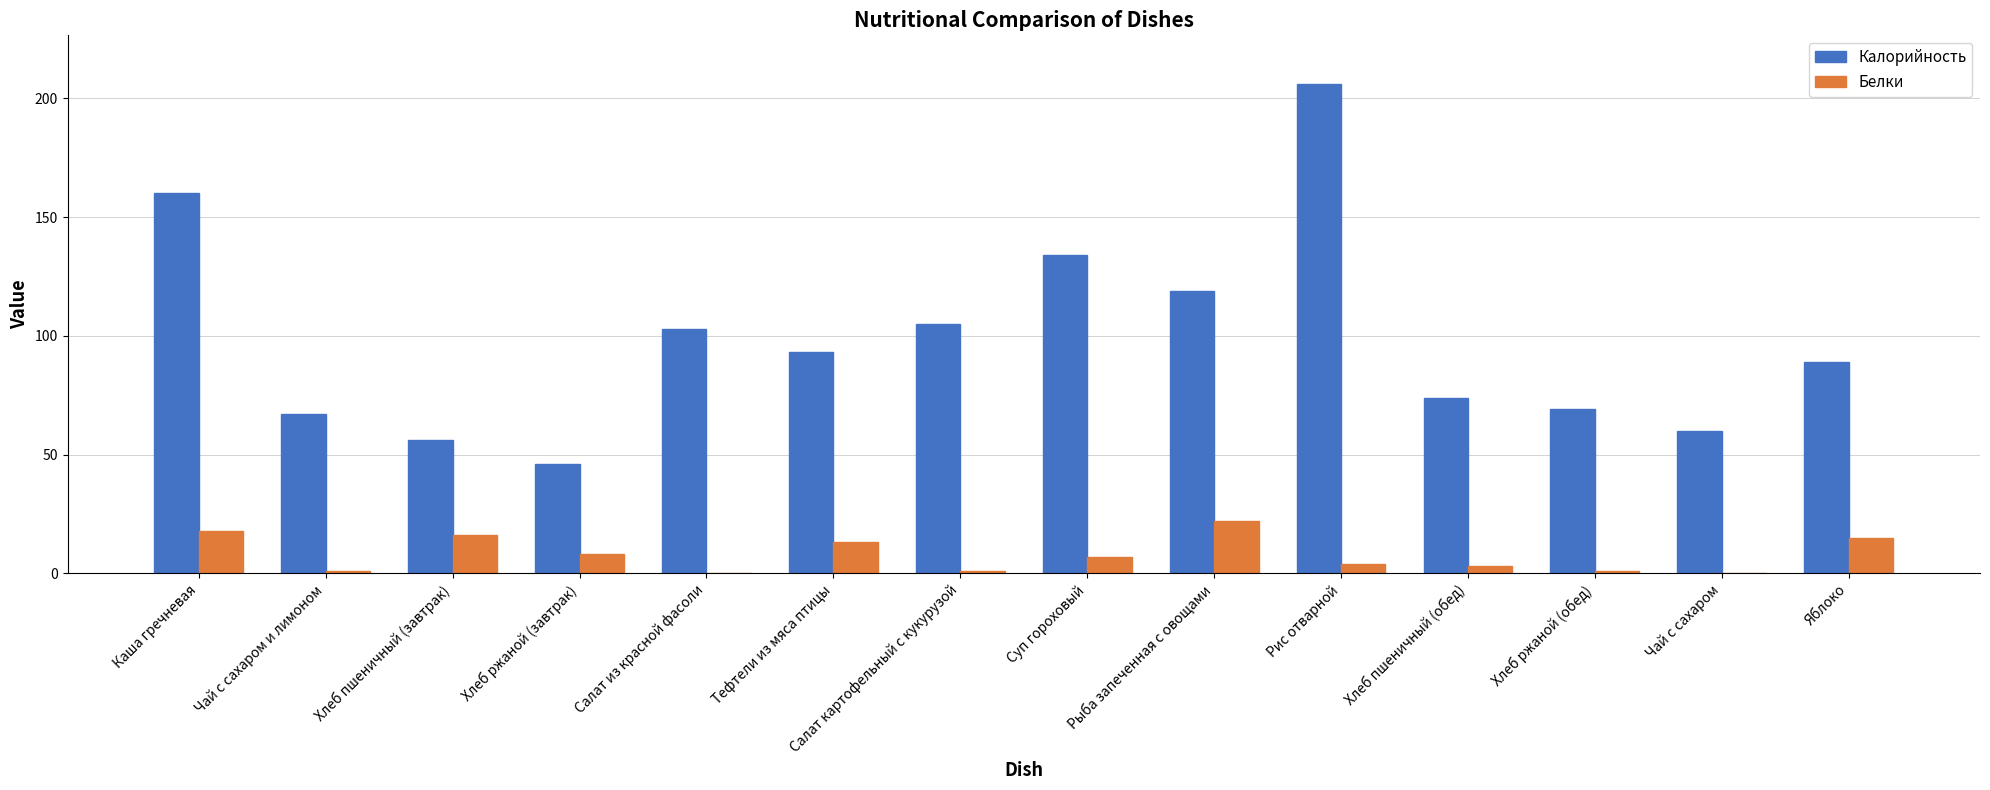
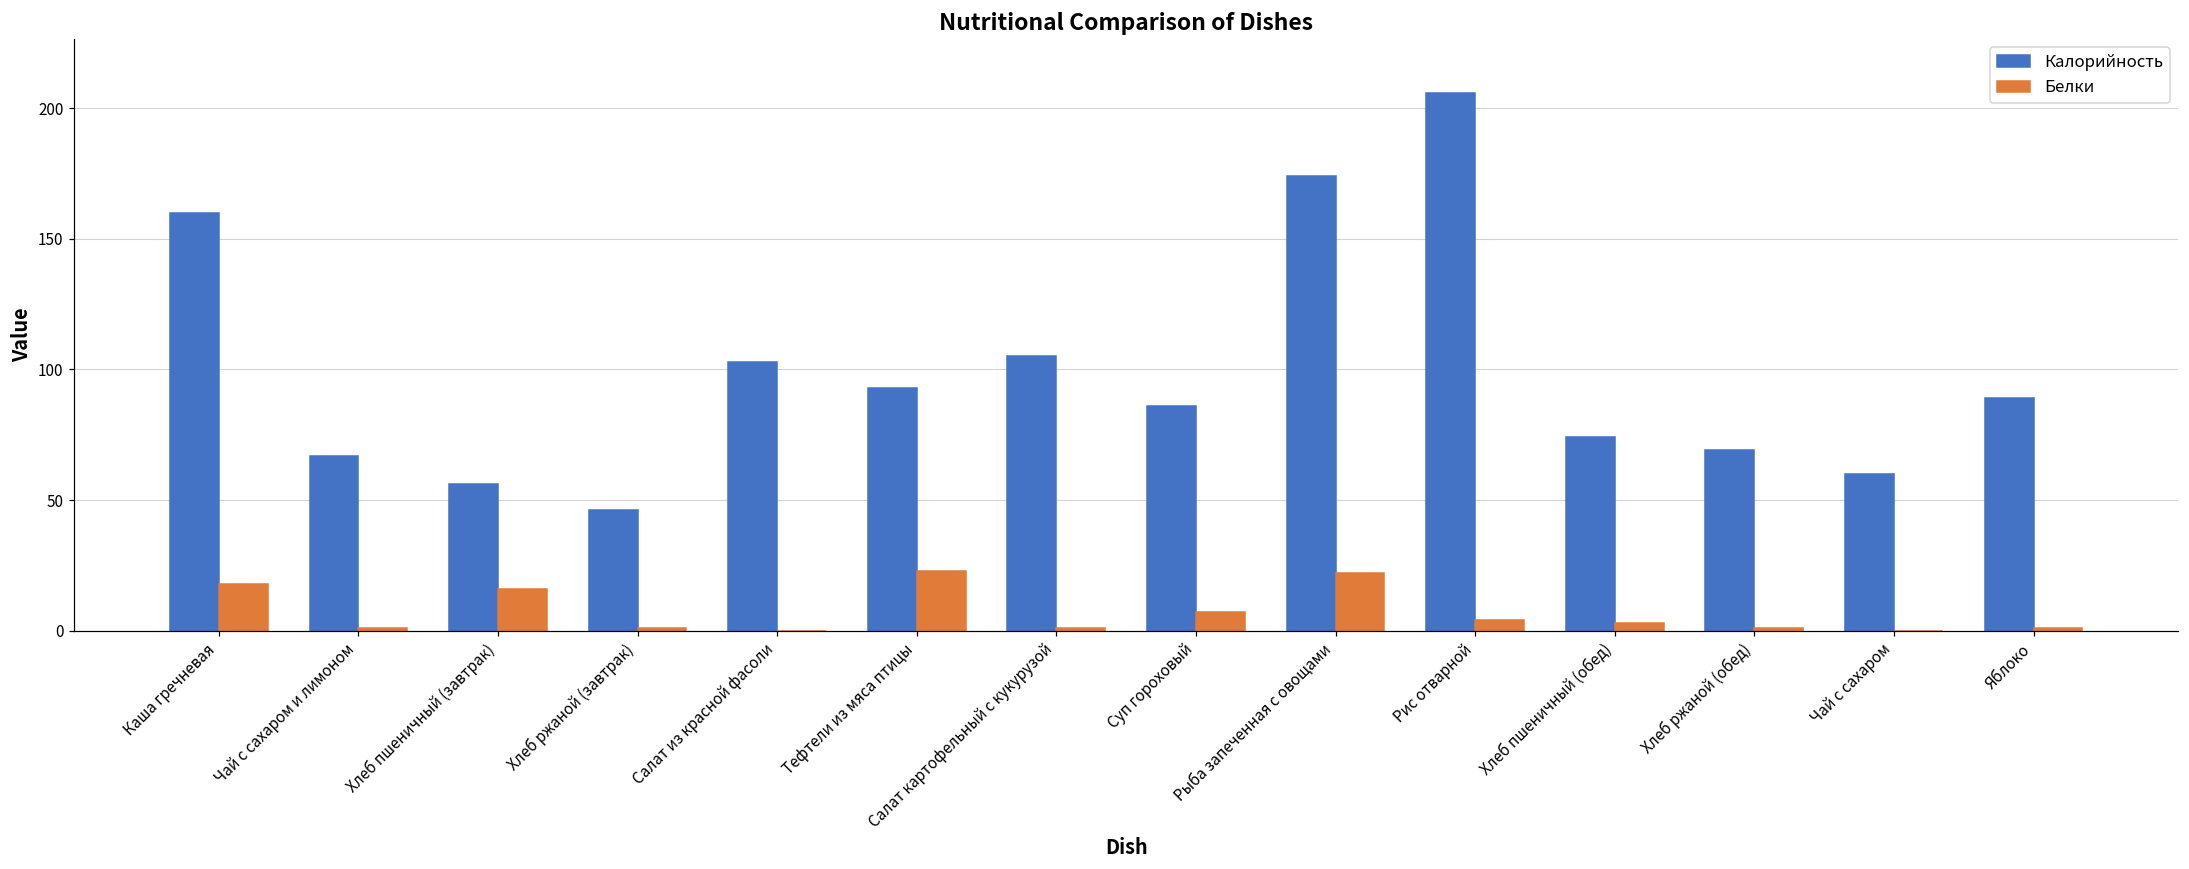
Белки, Хлеб ржаной (завтрак): 8 -> 1
Белки, Тефтели из мяса птицы: 13 -> 23
Калорийность, Суп гороховый: 134 -> 86
Калорийность, Рыба запеченная с овощами: 119 -> 174
Белки, Яблоко: 15 -> 1
